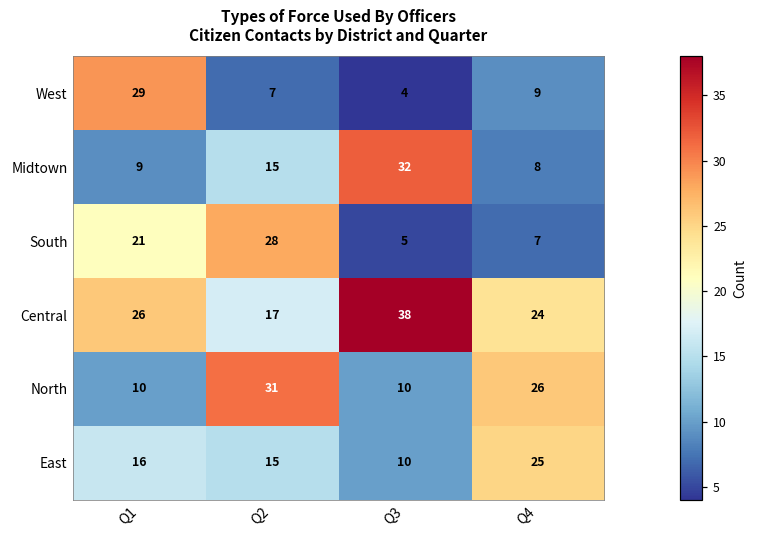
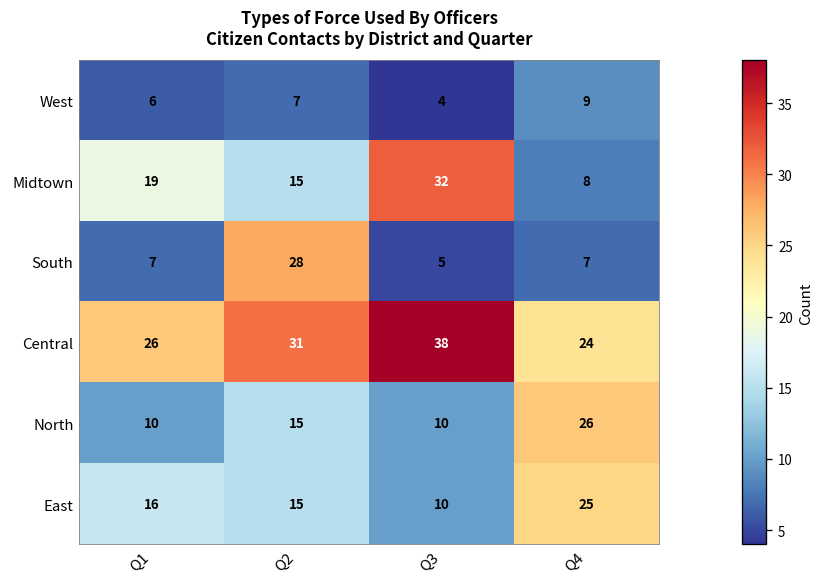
West, Q1: 29 -> 6
Midtown, Q1: 9 -> 19
South, Q1: 21 -> 7
Central, Q2: 17 -> 31
North, Q2: 31 -> 15
